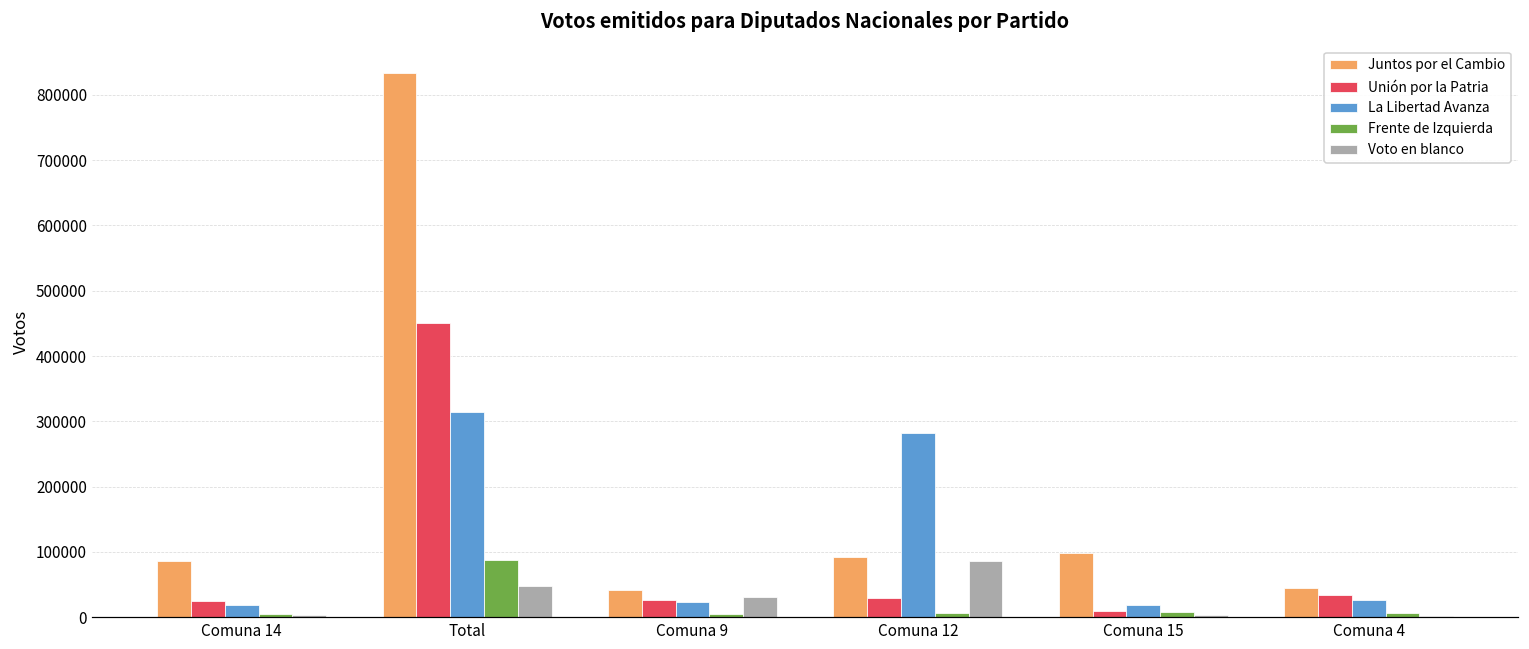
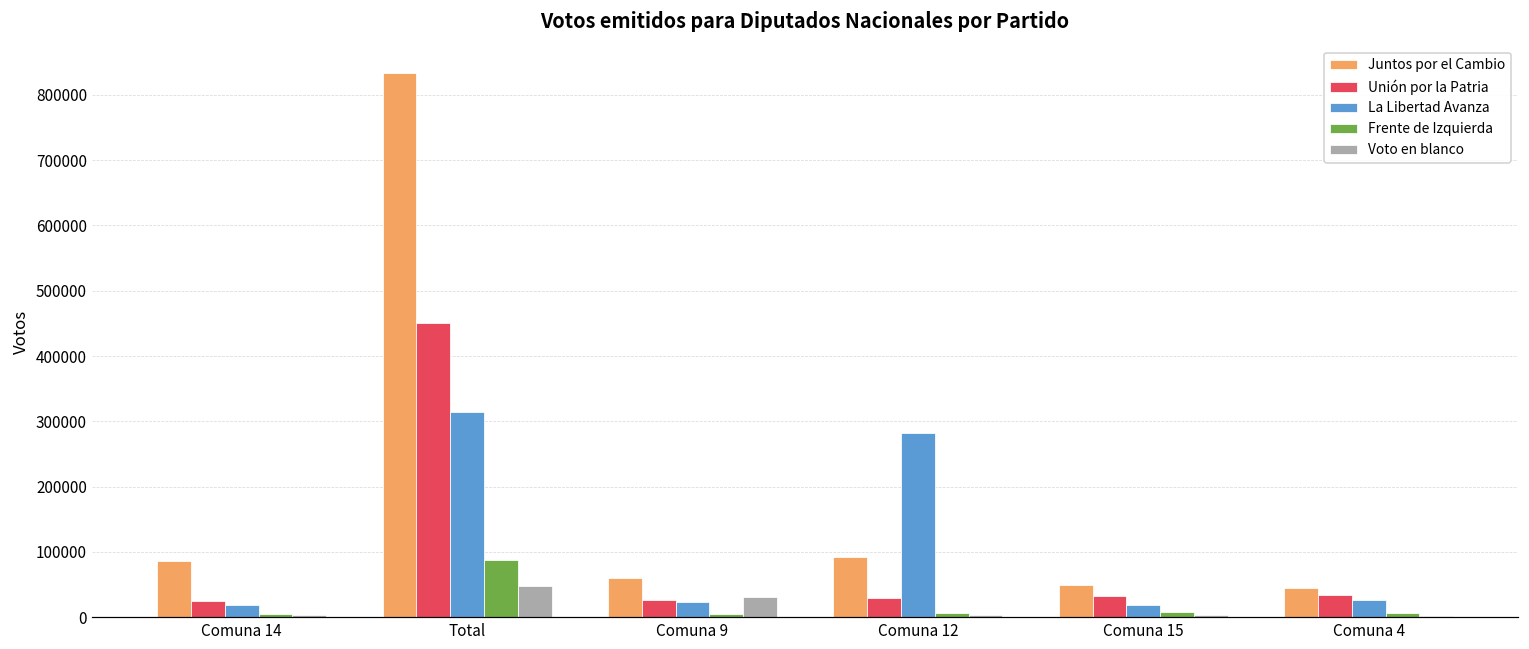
Juntos por el Cambio, Comuna 9: 40000 -> 60000
Voto en blanco, Comuna 12: 90000 -> 0
Juntos por el Cambio, Comuna 15: 100000 -> 50000
Unión por la Patria, Comuna 15: 10000 -> 30000
